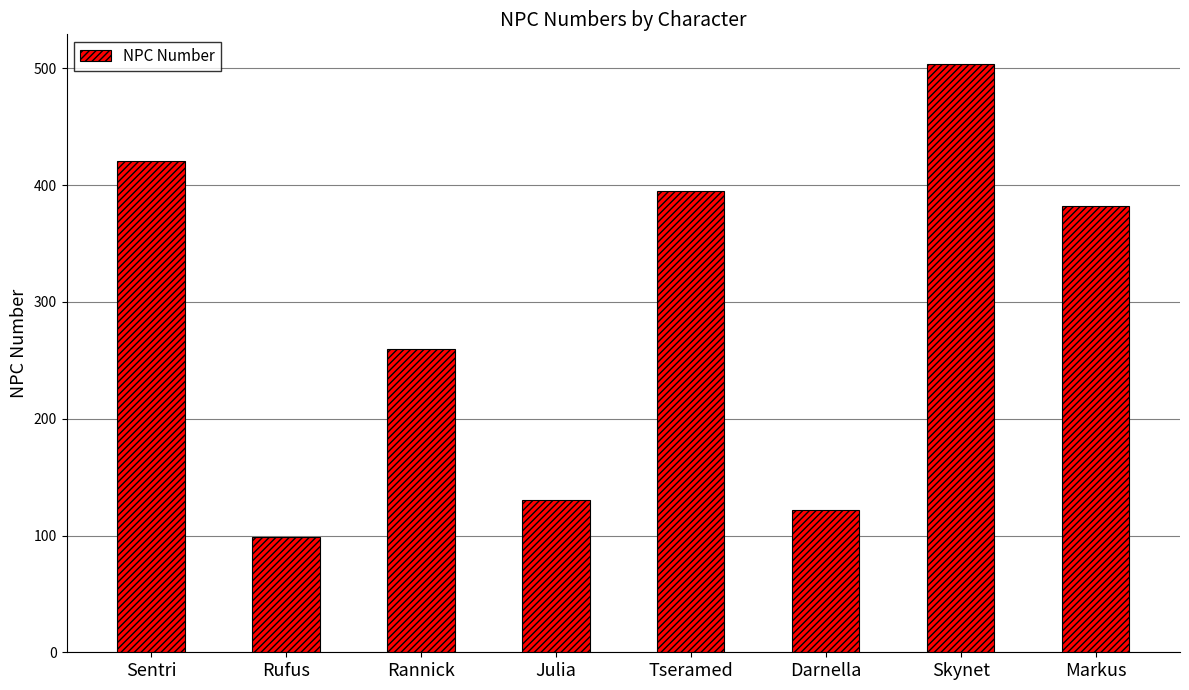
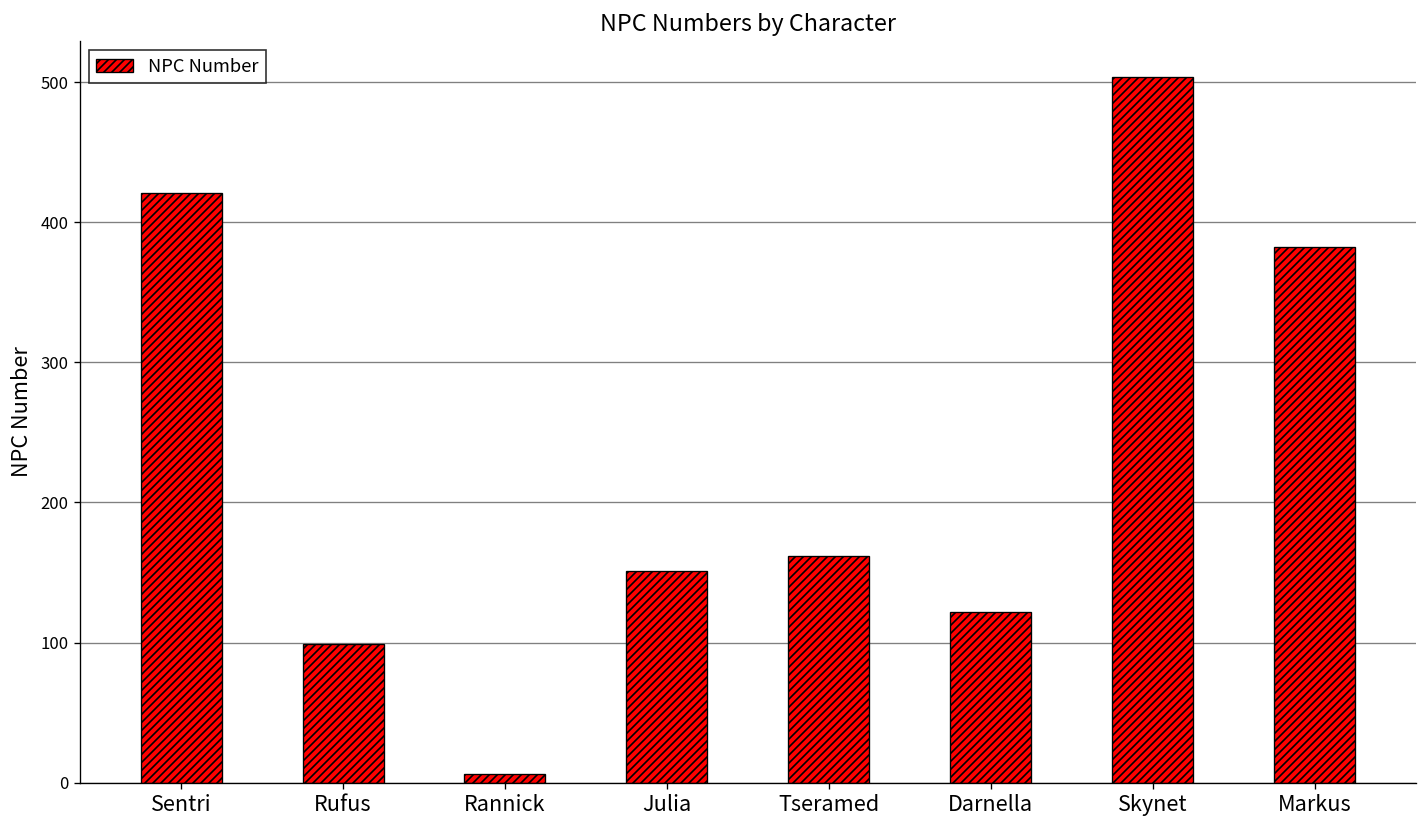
Rannick: 260 -> 6
Julia: 130 -> 151
Tseramed: 395 -> 162
